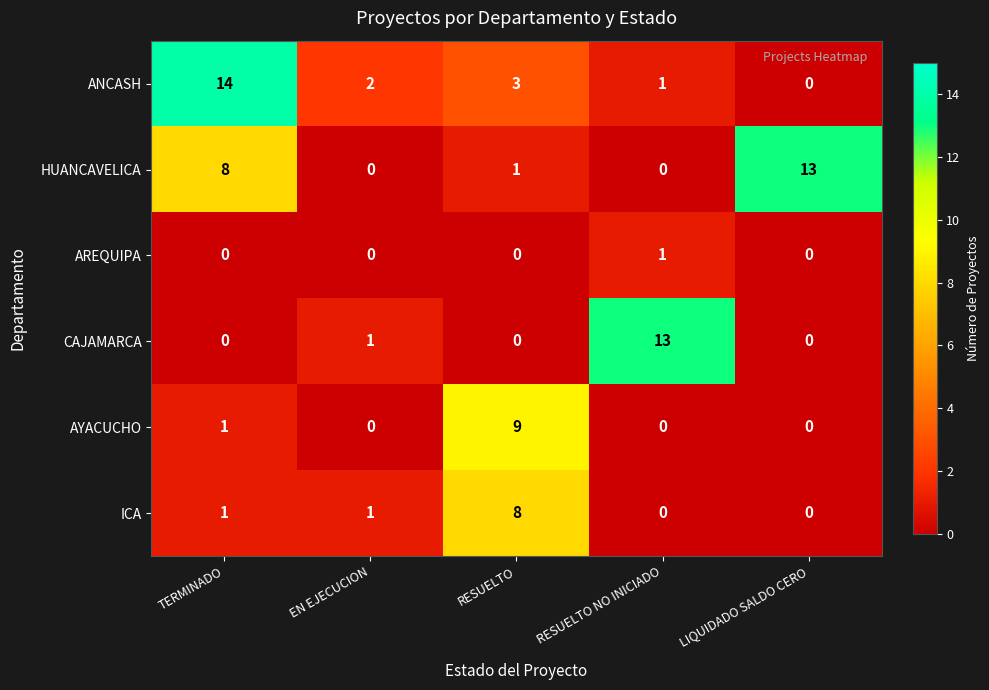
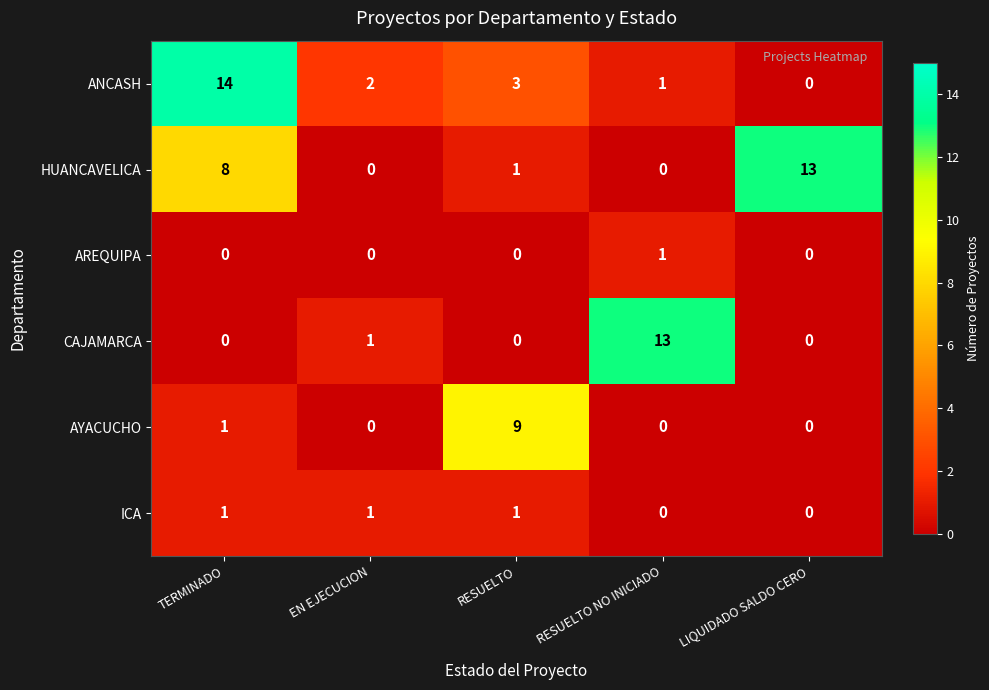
ICA, RESUELTO: 8 -> 1
